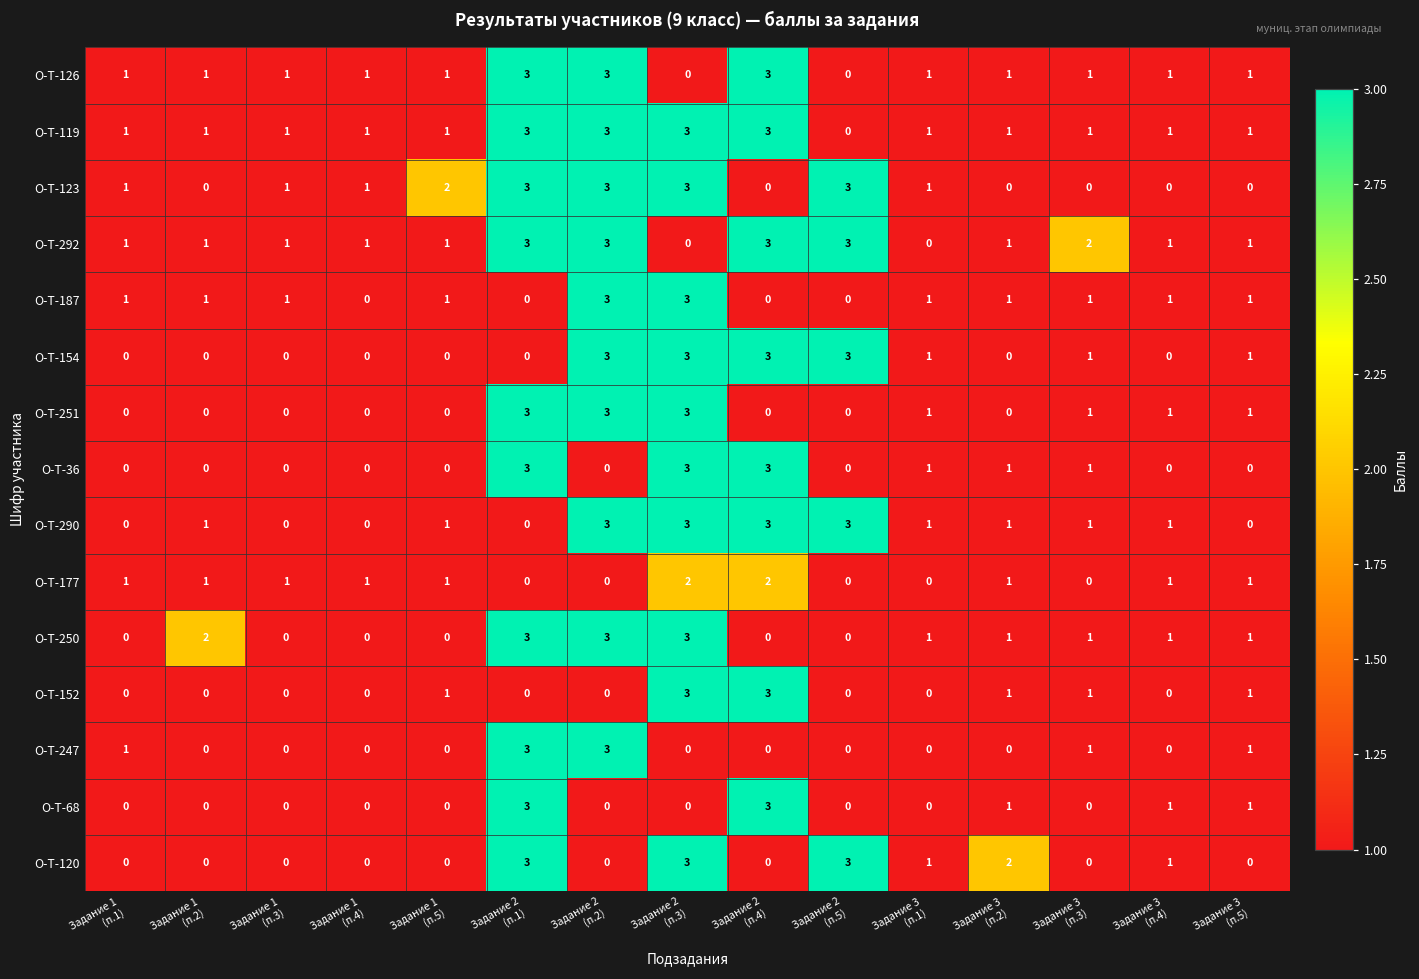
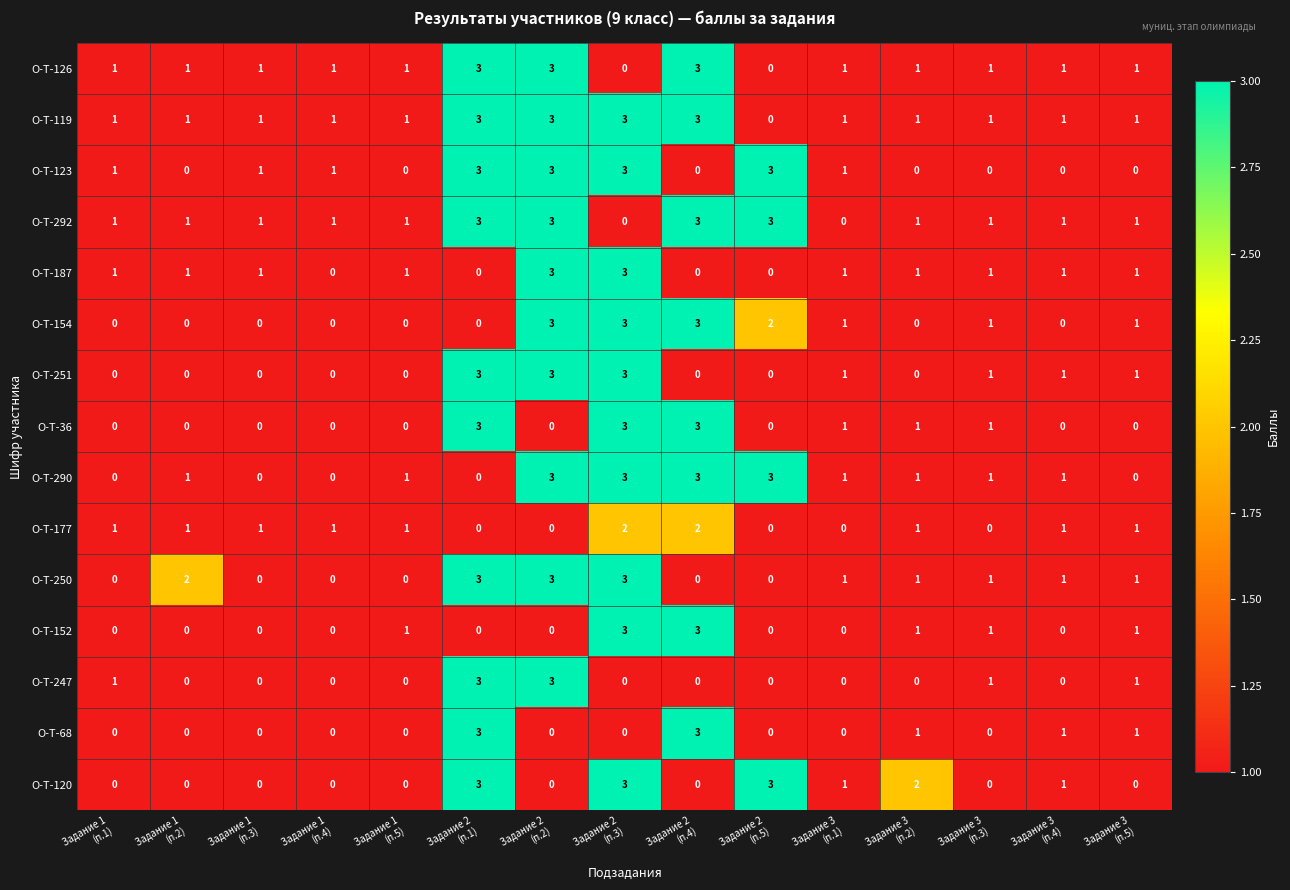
О-Т-123, Задание 1 (п.5): 2 -> 0
О-Т-292, Задание 3 (п.3): 2 -> 1
О-Т-154, Задание 2 (п.5): 3 -> 2
